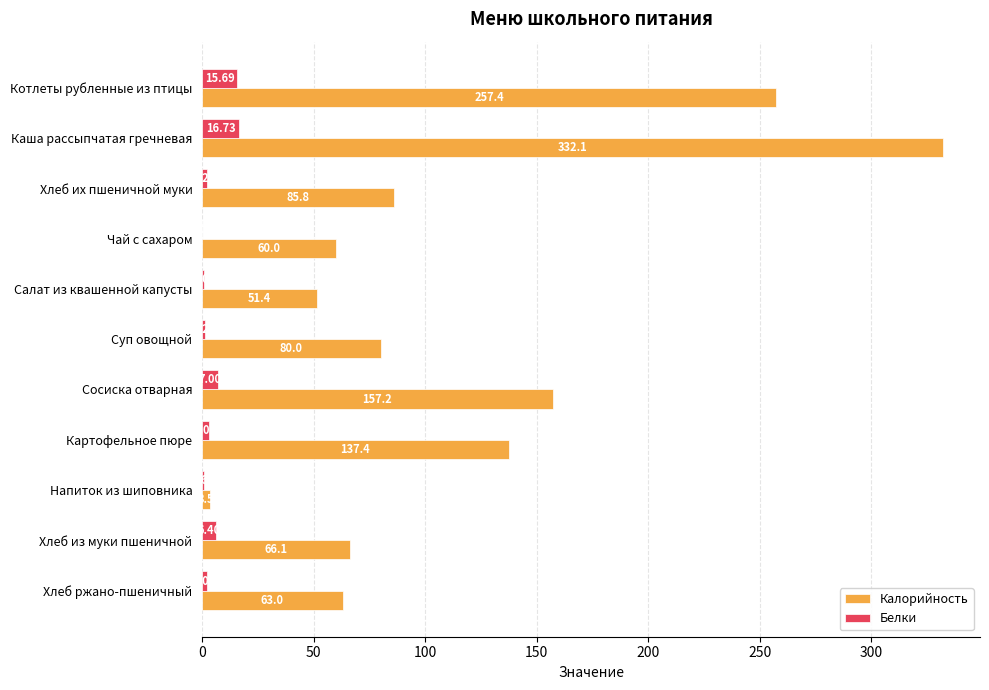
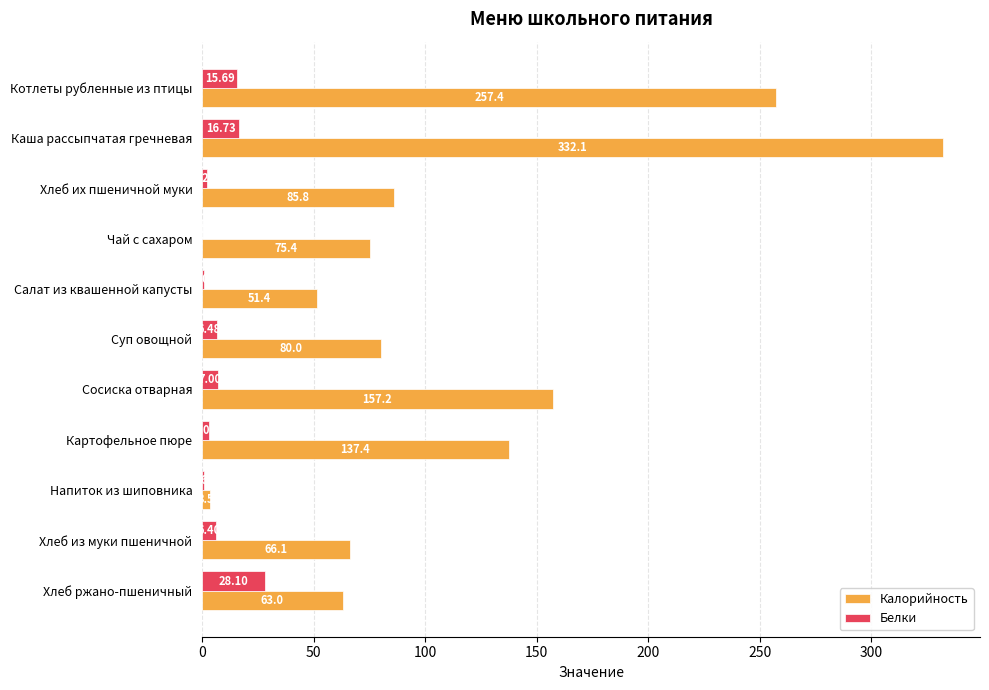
Калорийность, Чай с сахаром: 60.0 -> 75.4
Белки, Суп овощной: 1 -> 6
Белки, Хлеб ржано-пшеничный: 2 -> 28
